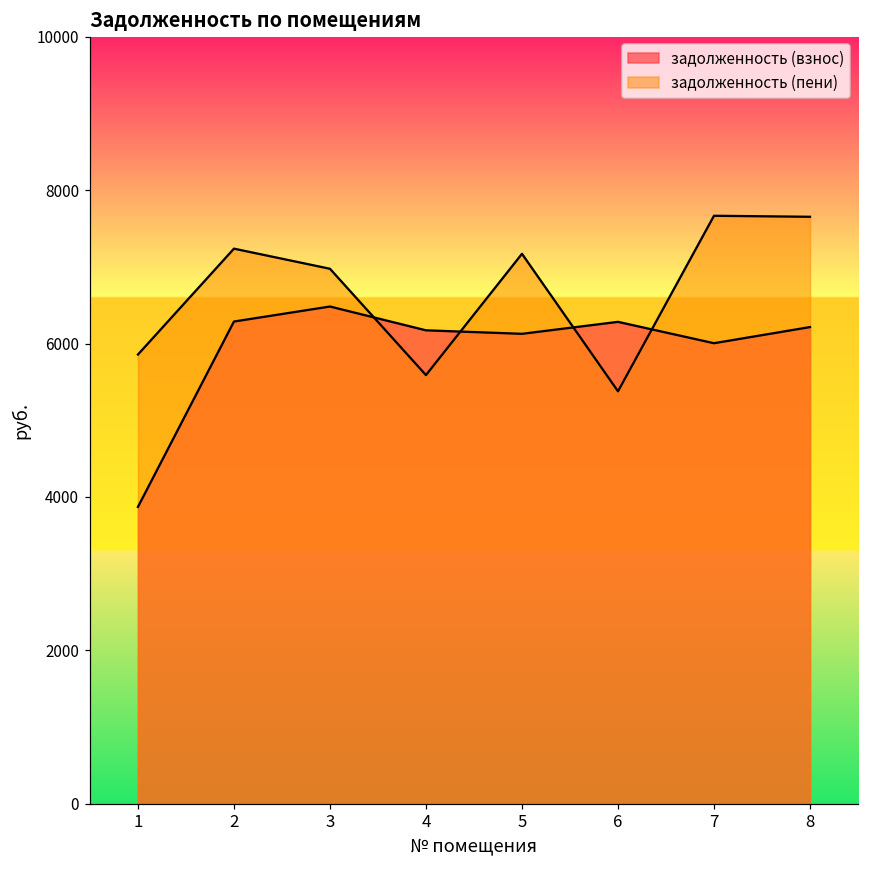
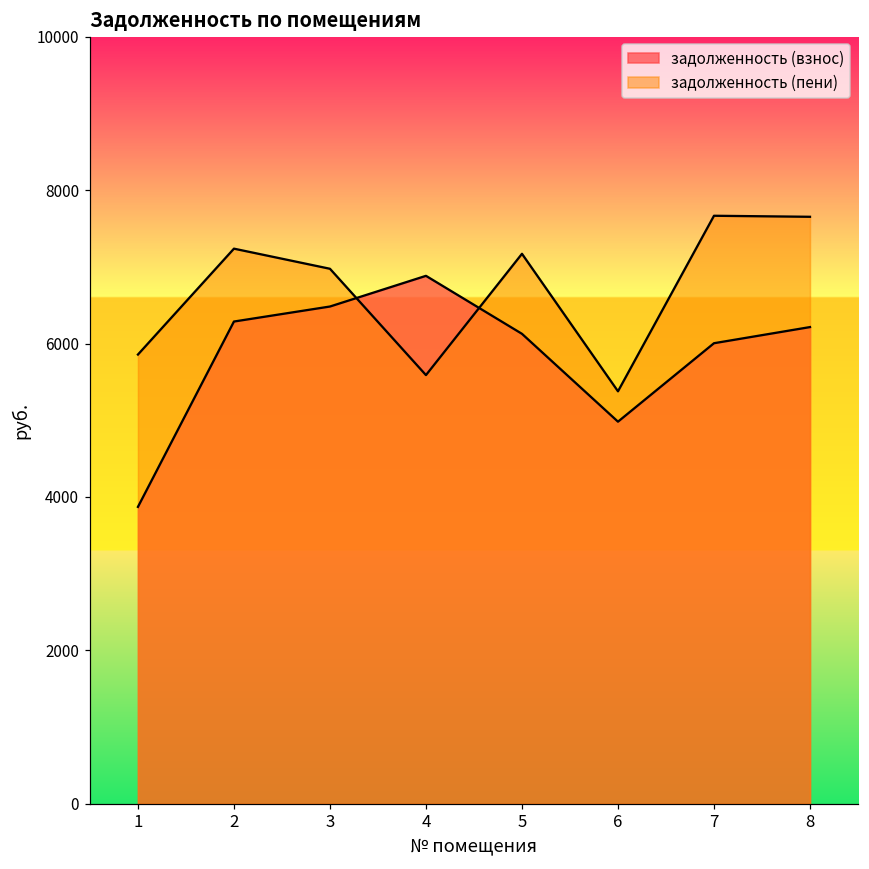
задолженность (взнос), 4: 6200 -> 6900
задолженность (взнос), 6: 6300 -> 5000
